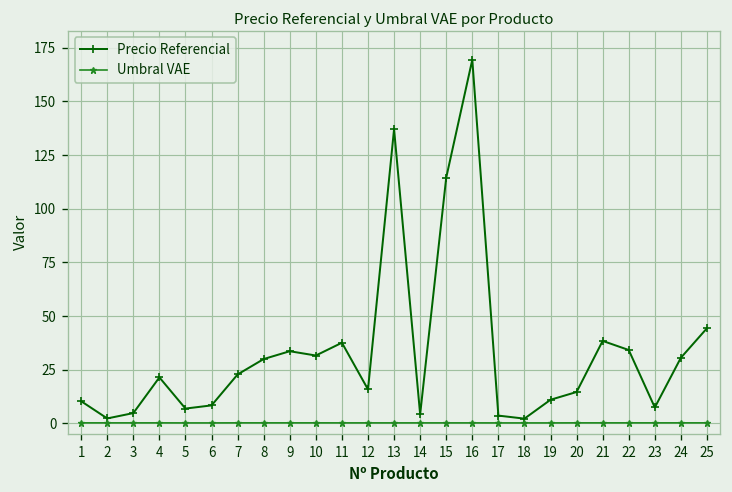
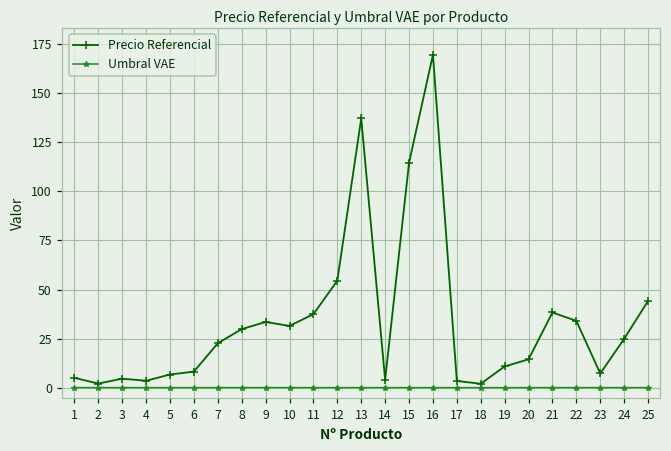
Precio Referencial, 1: 10 -> 5
Precio Referencial, 4: 21 -> 4
Precio Referencial, 12: 16 -> 55
Precio Referencial, 24: 31 -> 25
